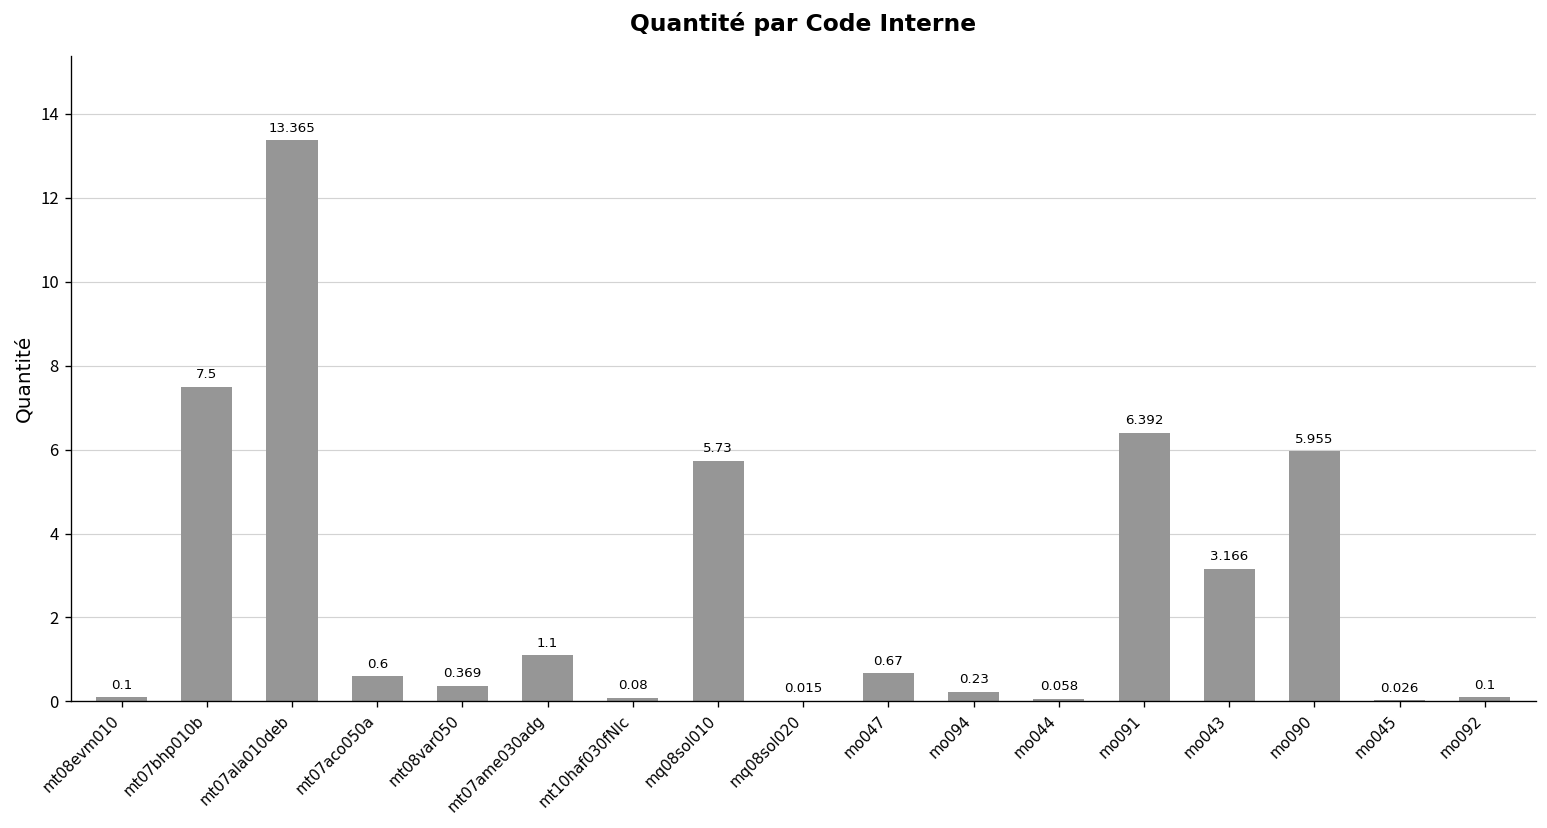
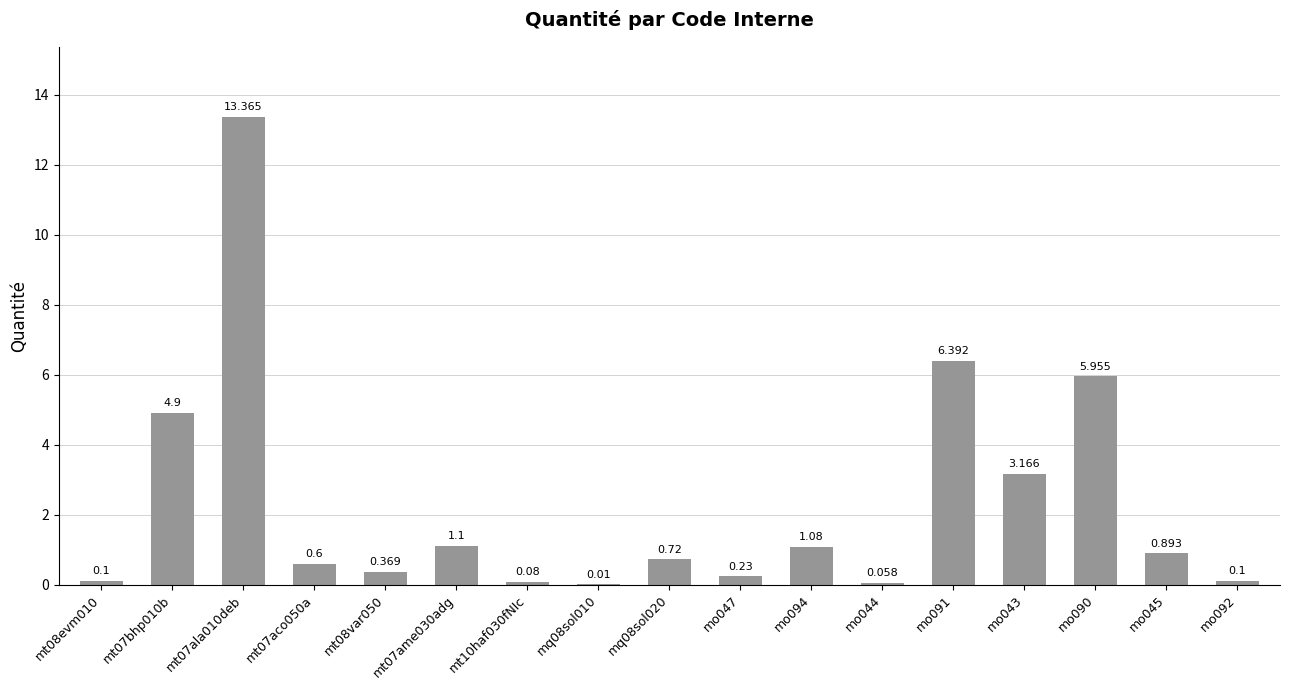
mt07bhp010b: 7.5 -> 4.9
mq08sol010: 5.73 -> 0.01
mq08sol020: 0.015 -> 0.72
mo047: 0.67 -> 0.23
mo094: 0.23 -> 1.08
mo045: 0.026 -> 0.893
